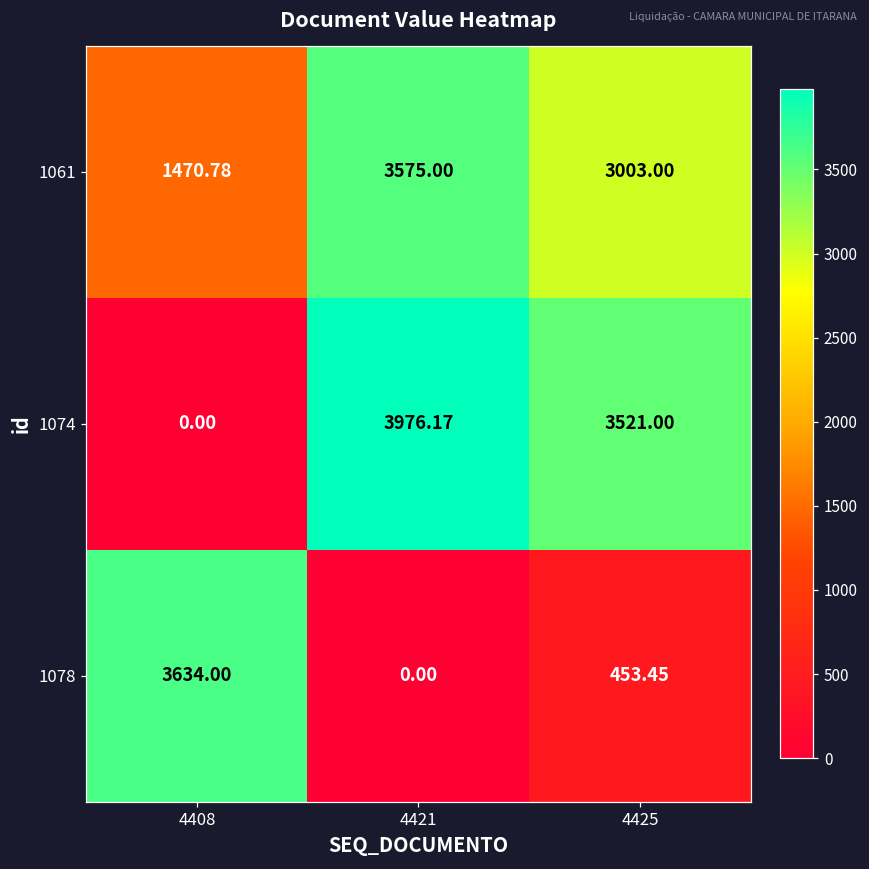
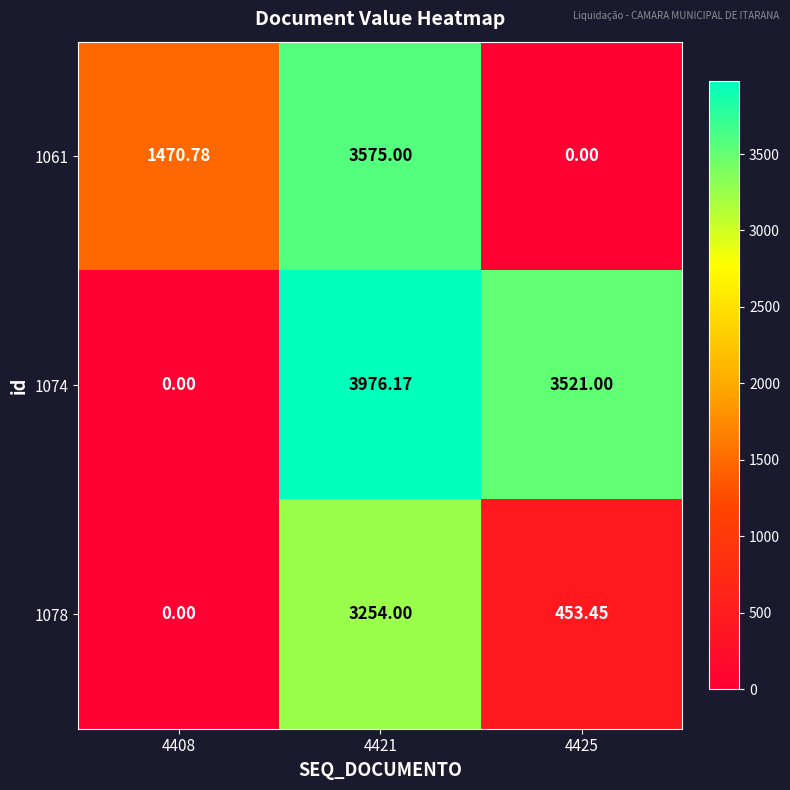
1061, 4425: 3003.00 -> 0.00
1078, 4408: 3634.00 -> 0.00
1078, 4421: 0.00 -> 3254.00
